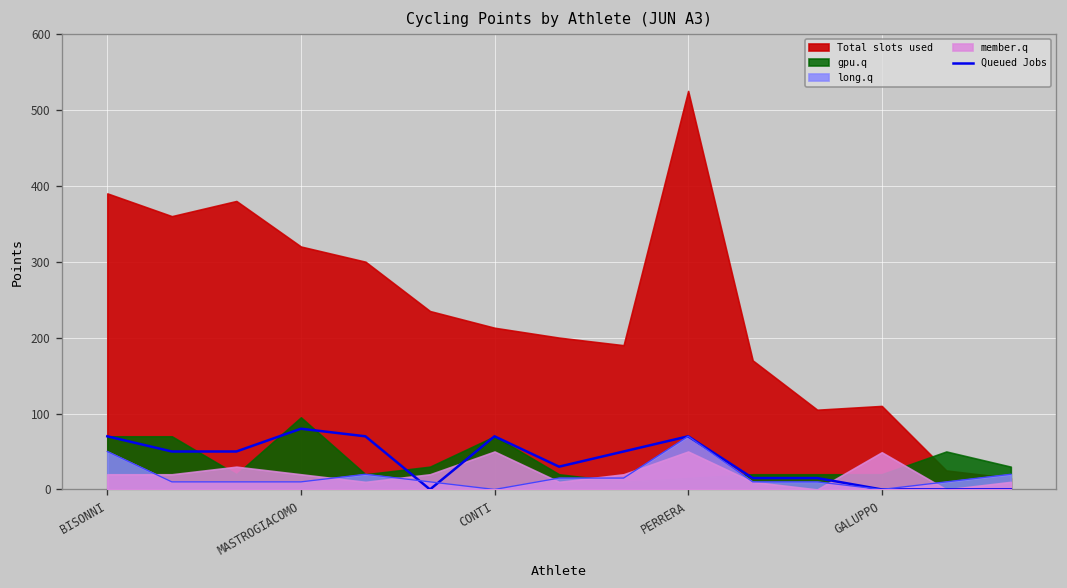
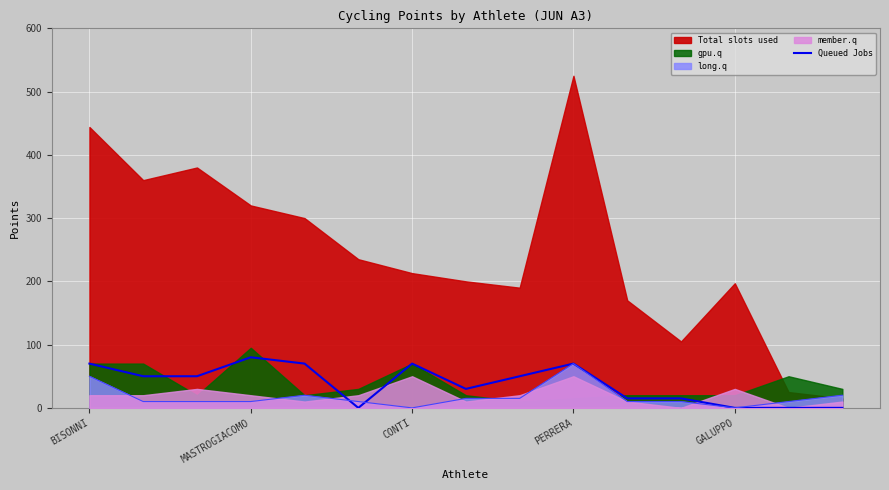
Total slots used, BISONNI: 390 -> 440
Total slots used, GALUPPO: 110 -> 200
member.q, GALUPPO: 50 -> 30
